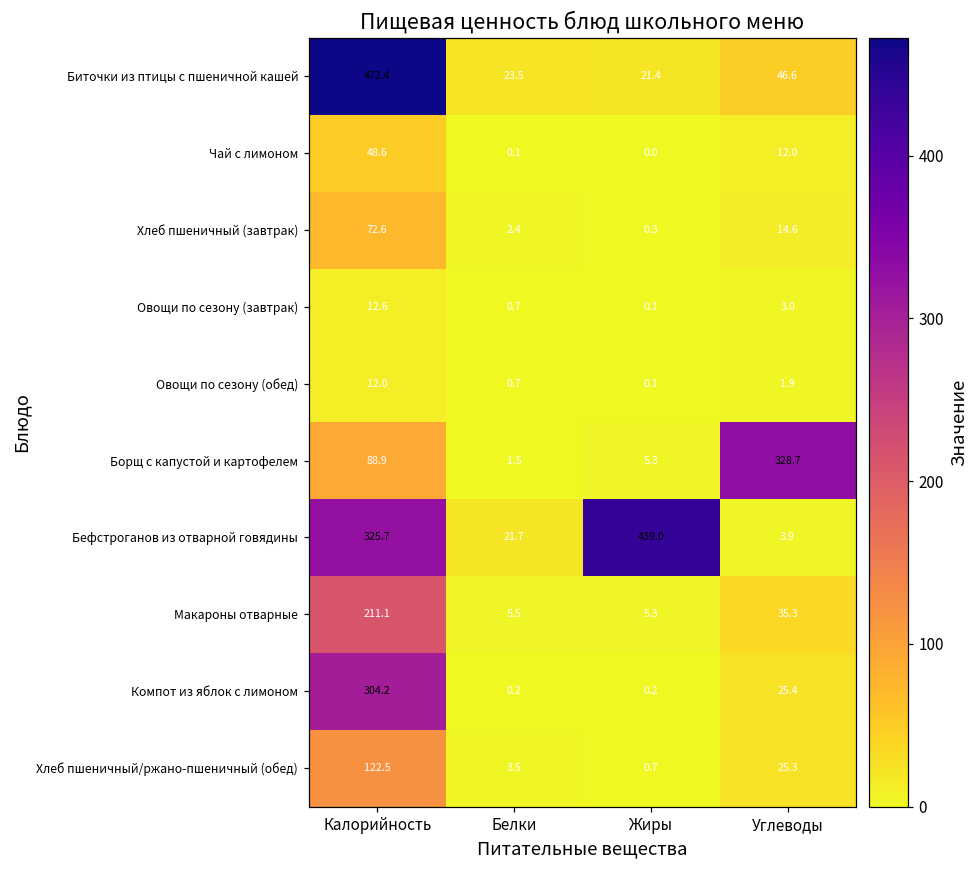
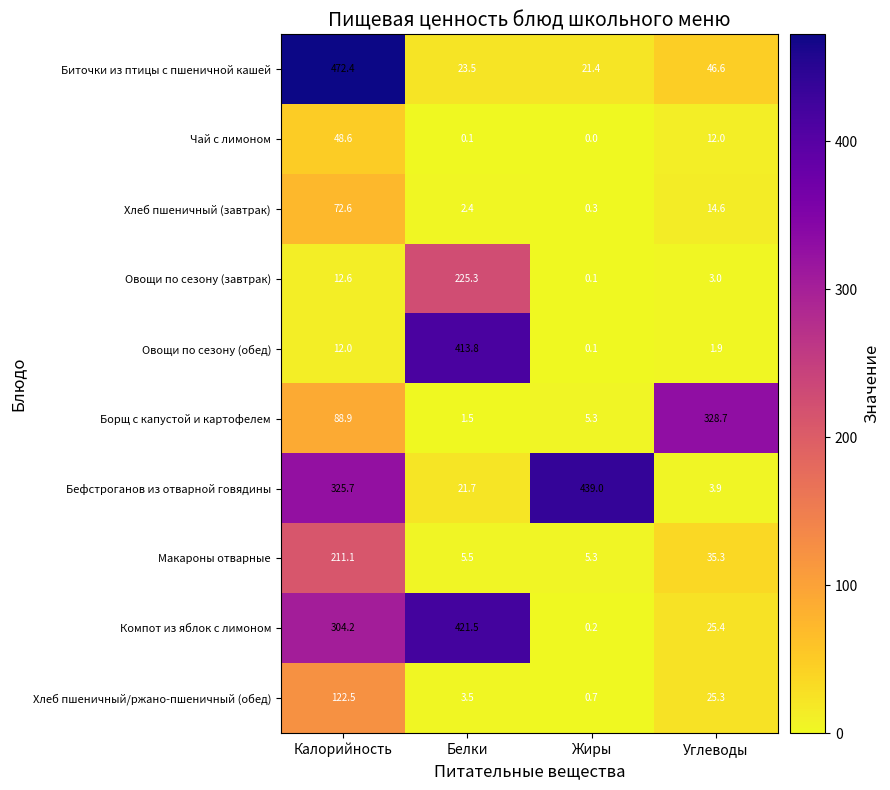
Овощи по сезону (завтрак), Белки: 0.7 -> 225.3
Овощи по сезону (обед), Белки: 0.7 -> 413.8
Компот из яблок с лимоном, Белки: 0.2 -> 421.5
